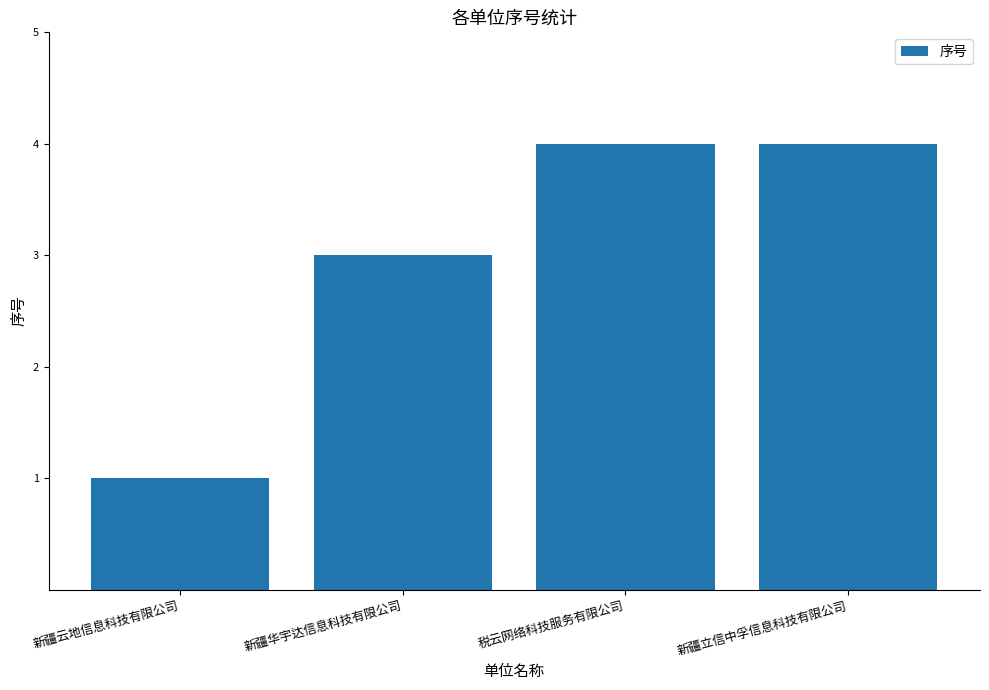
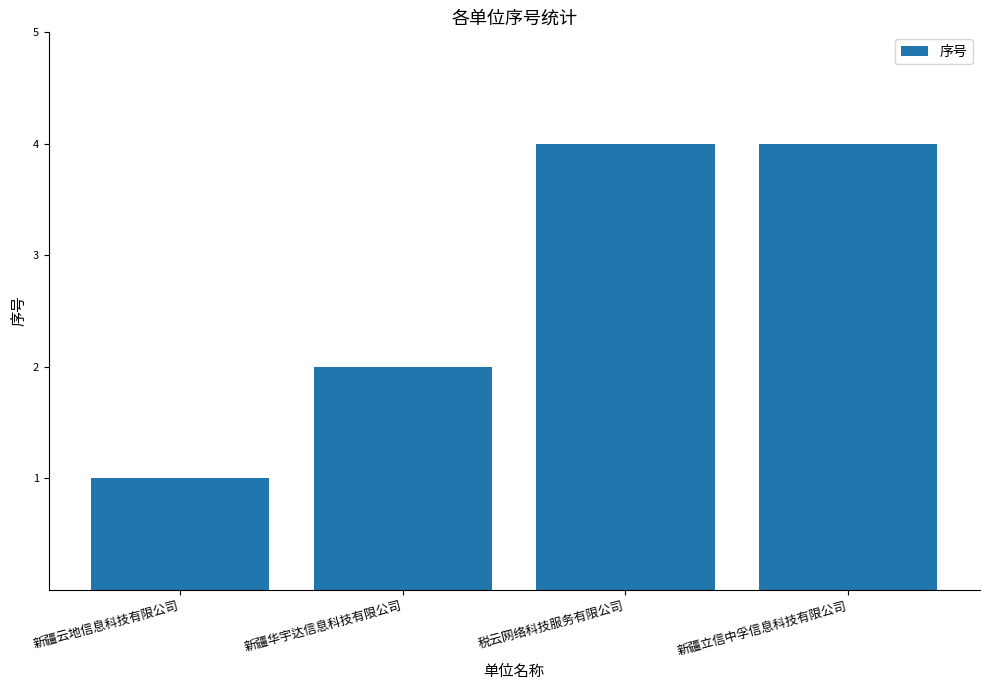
新疆华宇达信息科技有限公司: 3 -> 2
